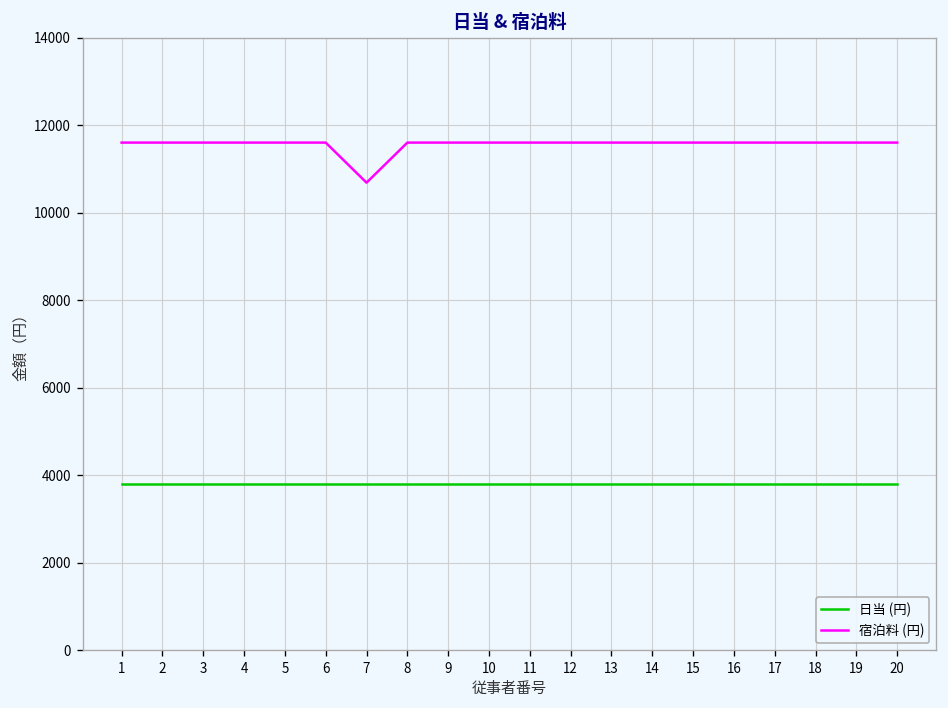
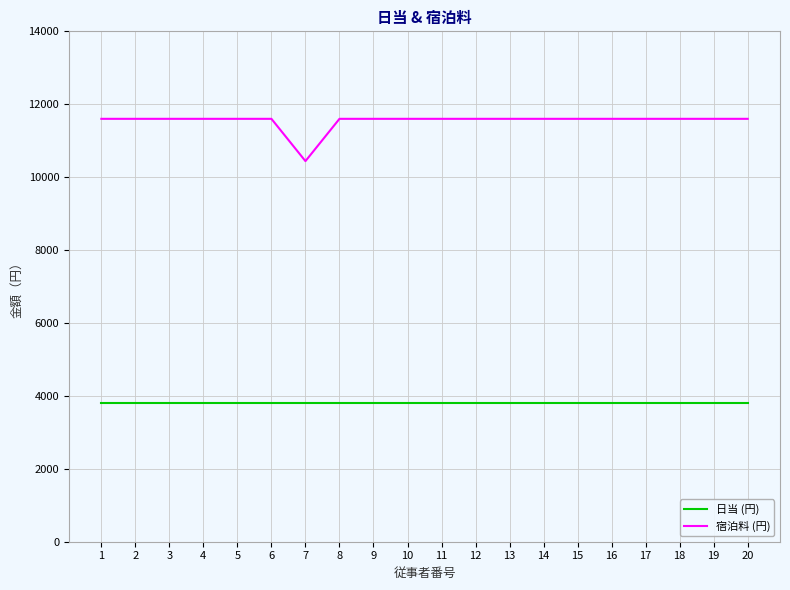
宿泊料 (円), 7: 10700 -> 10400
